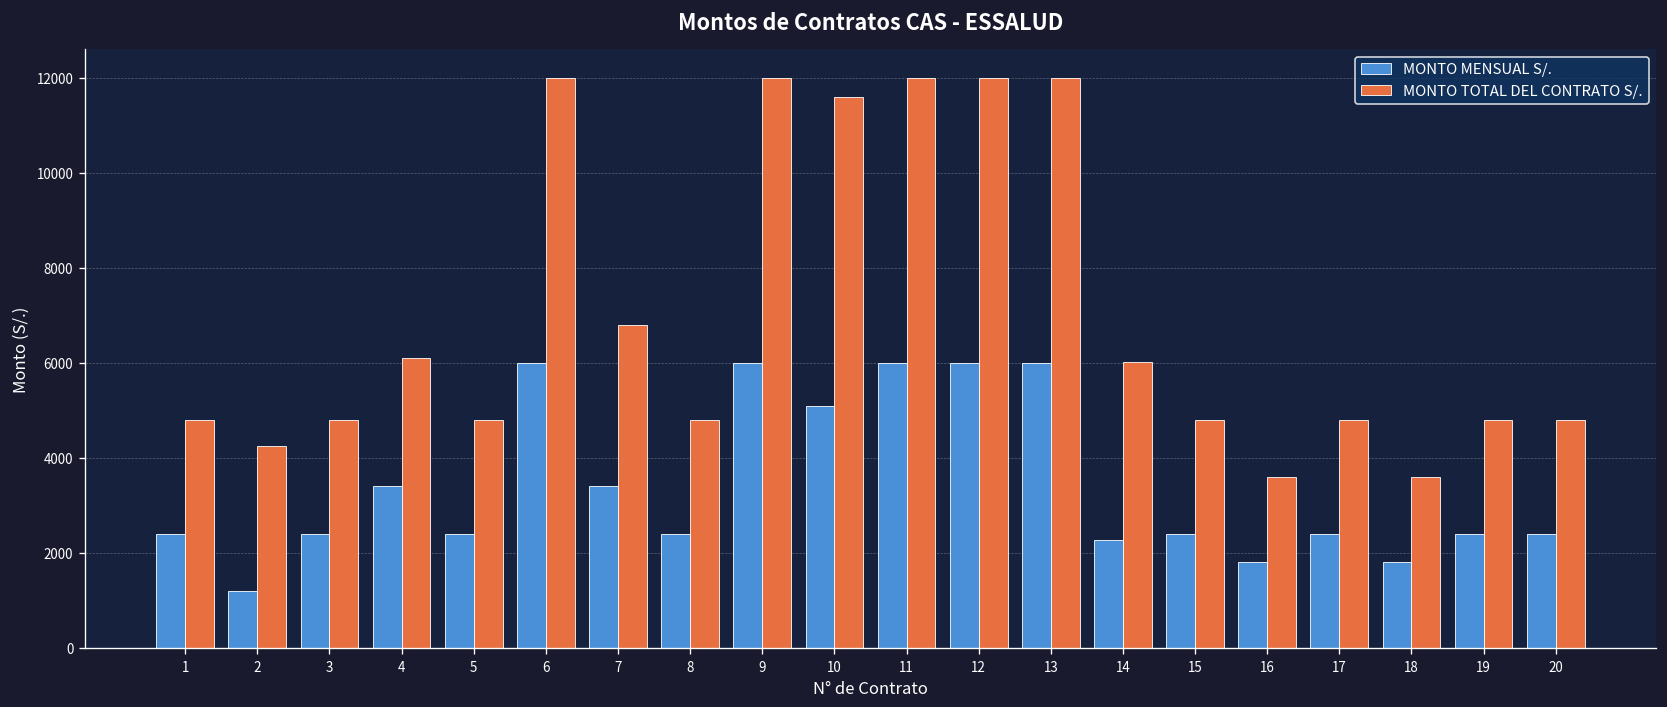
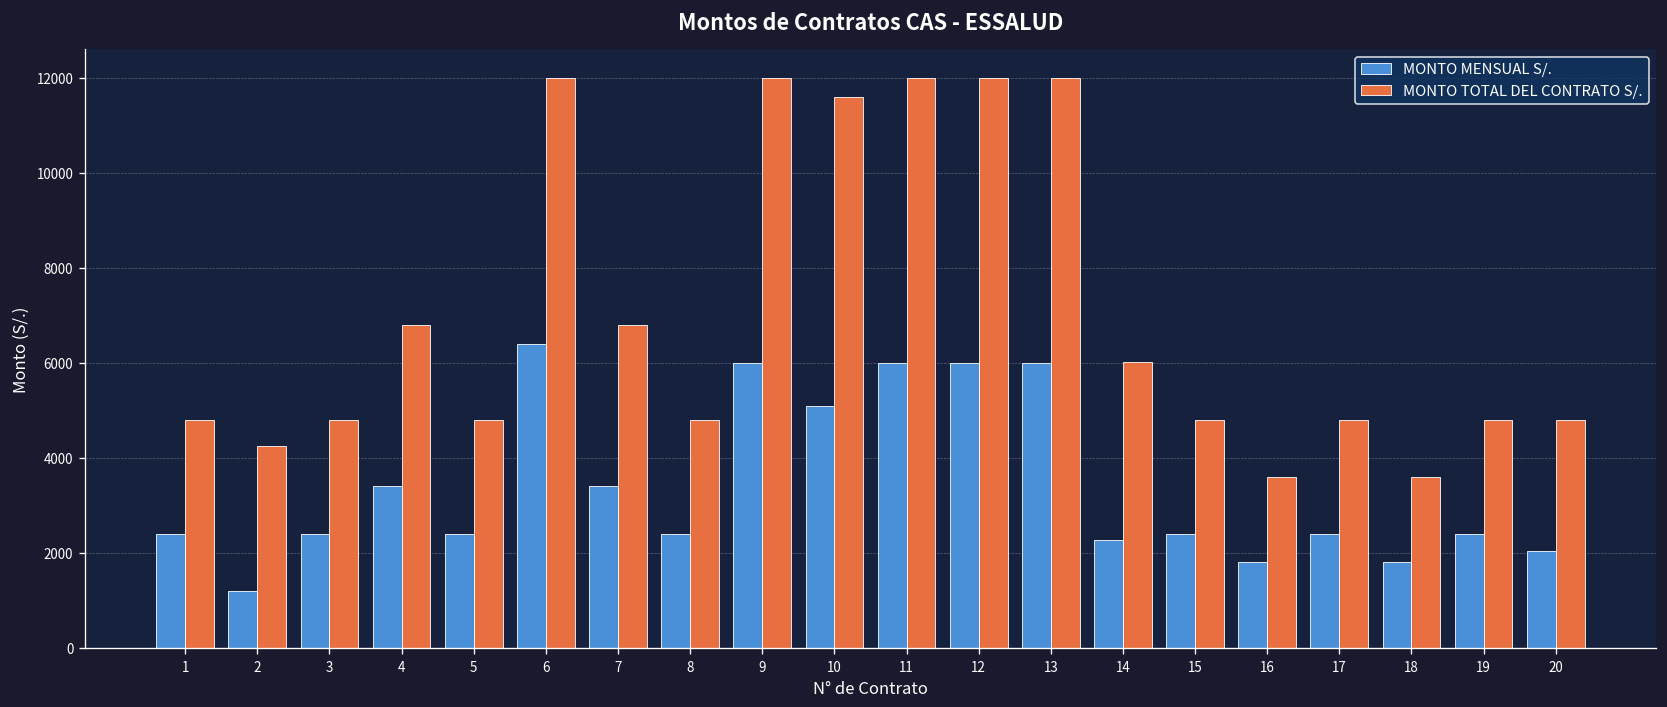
MONTO TOTAL DEL CONTRATO S/., 4: 6100 -> 6800
MONTO MENSUAL S/., 6: 6000 -> 6400
MONTO MENSUAL S/., 20: 2400 -> 2000
